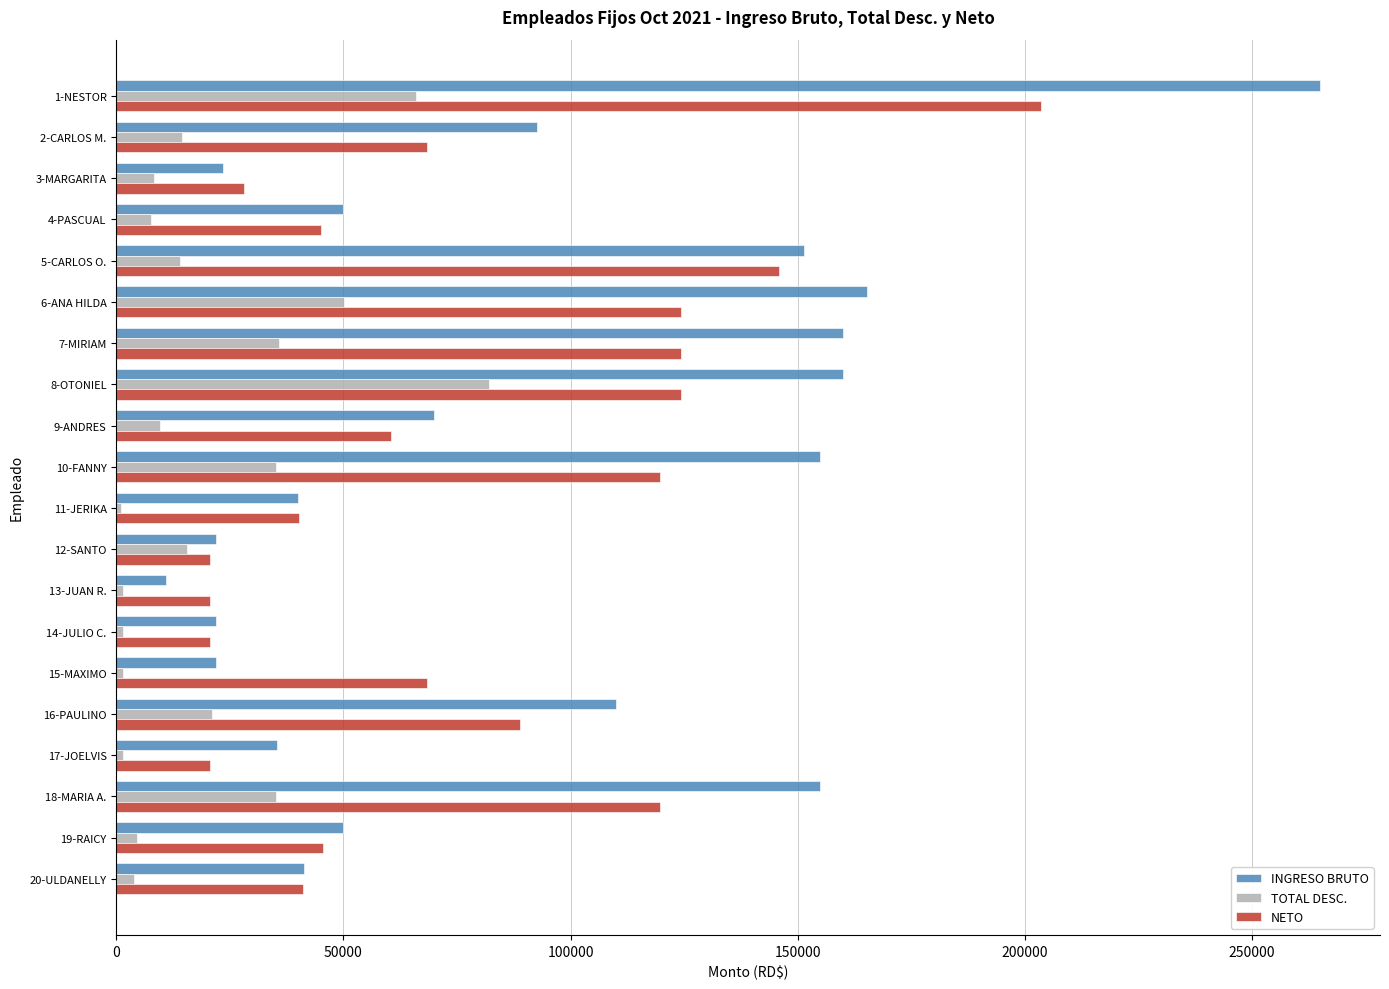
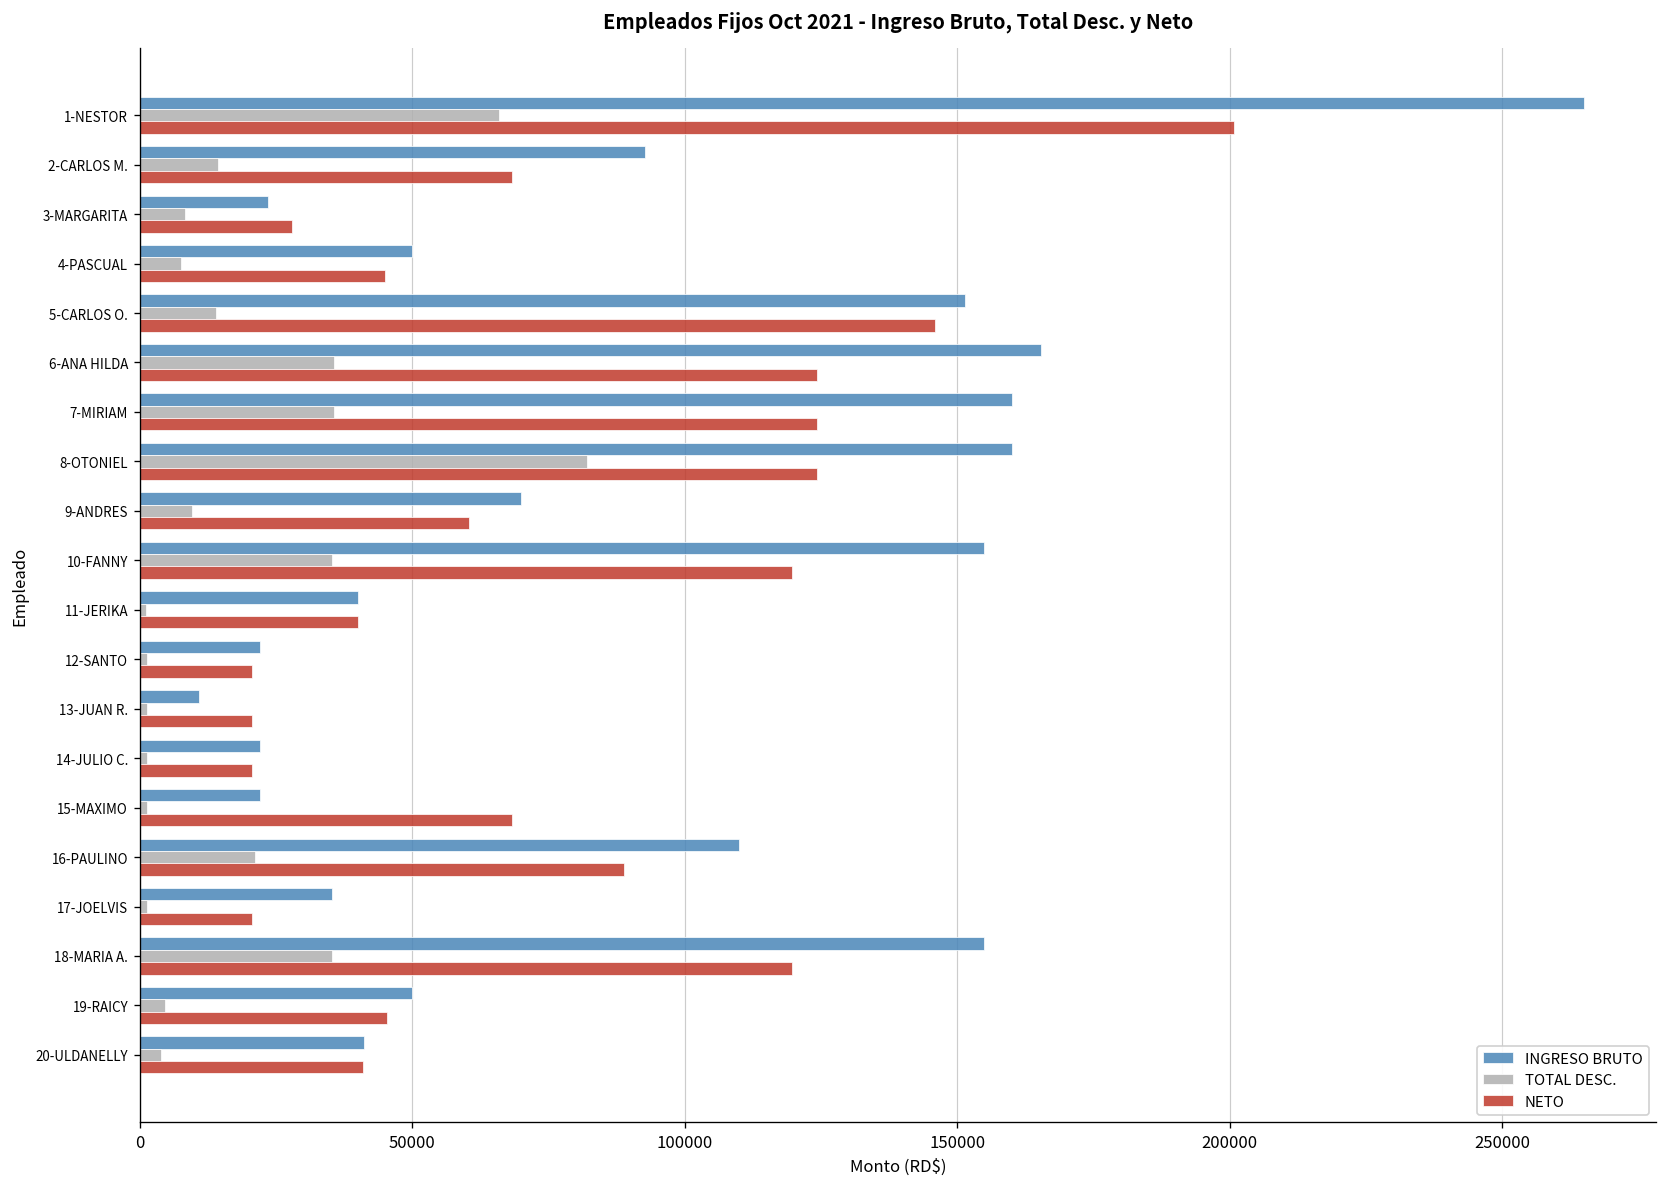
NETO, 1-NESTOR: 204000 -> 201000
TOTAL DESC., 6-ANA HILDA: 50000 -> 36000
TOTAL DESC., 12-SANTO: 15000 -> 1000
